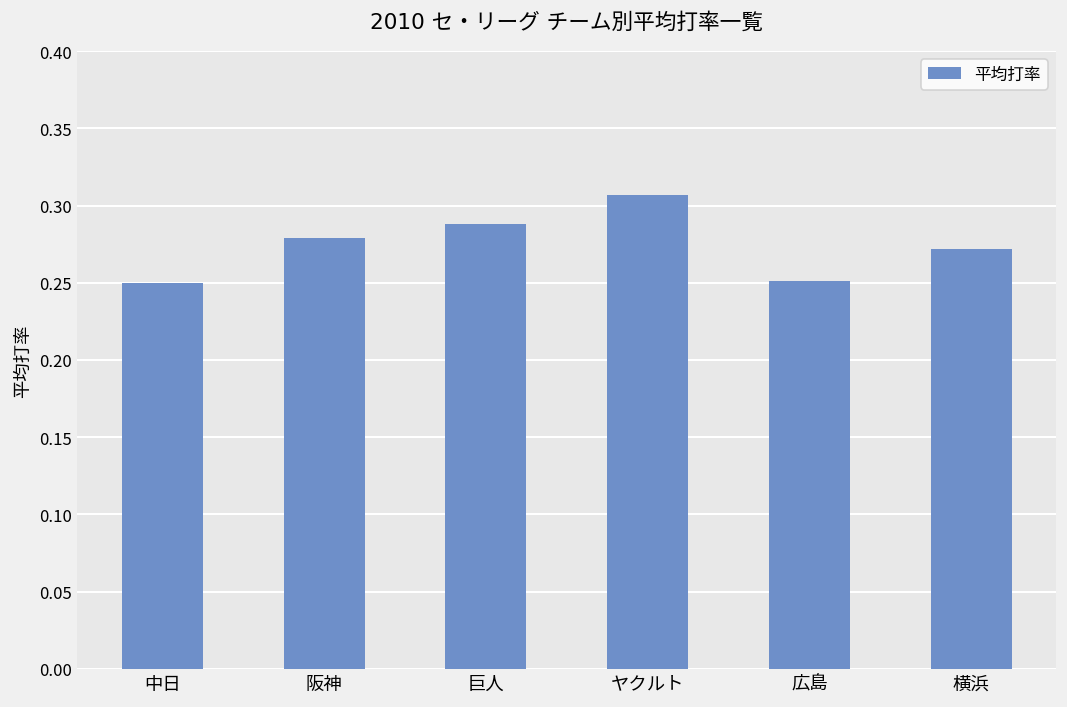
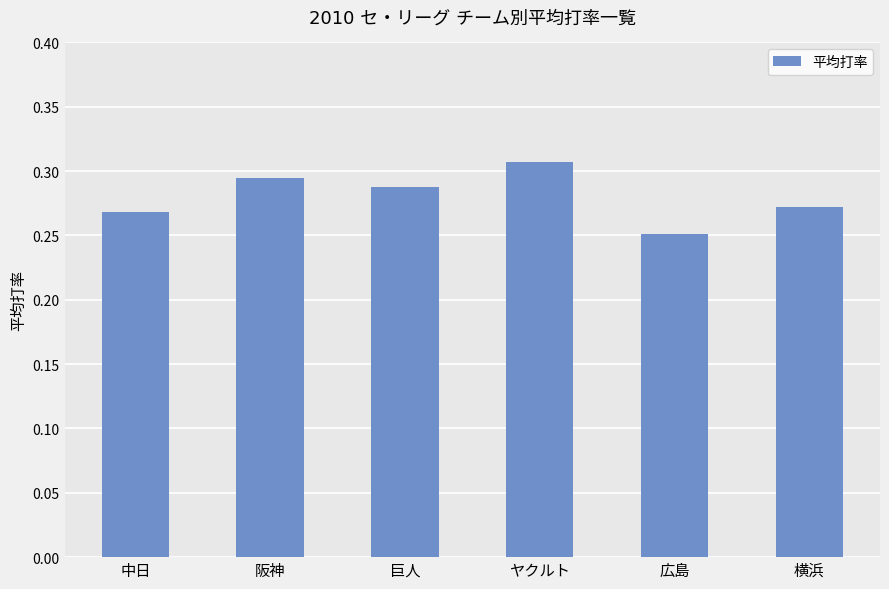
中日: 0.250 -> 0.268
阪神: 0.279 -> 0.295
